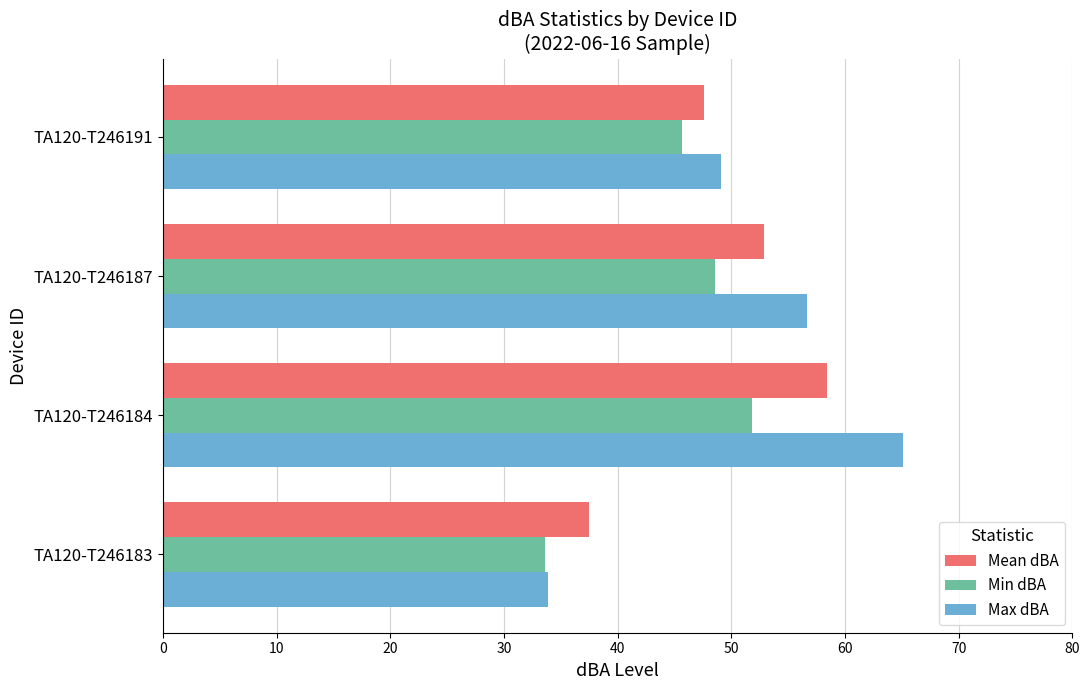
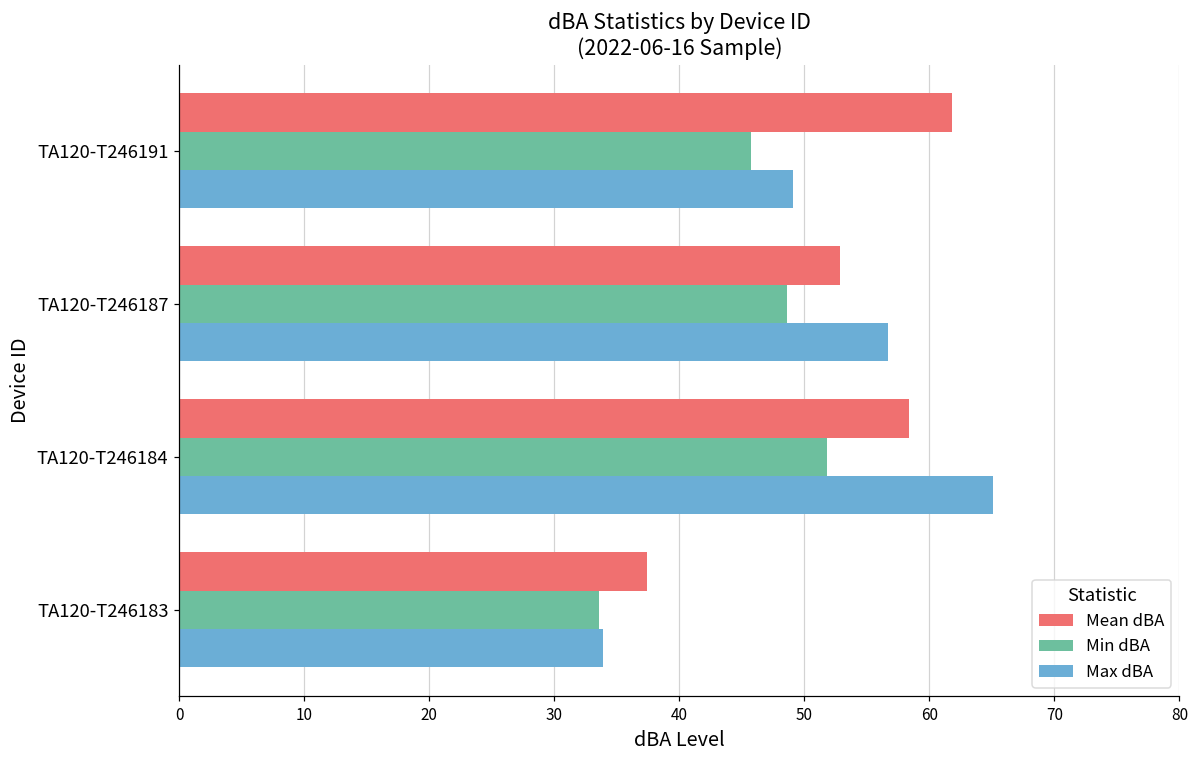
Mean dBA, TA120-T246191: 47.6 -> 61.8
